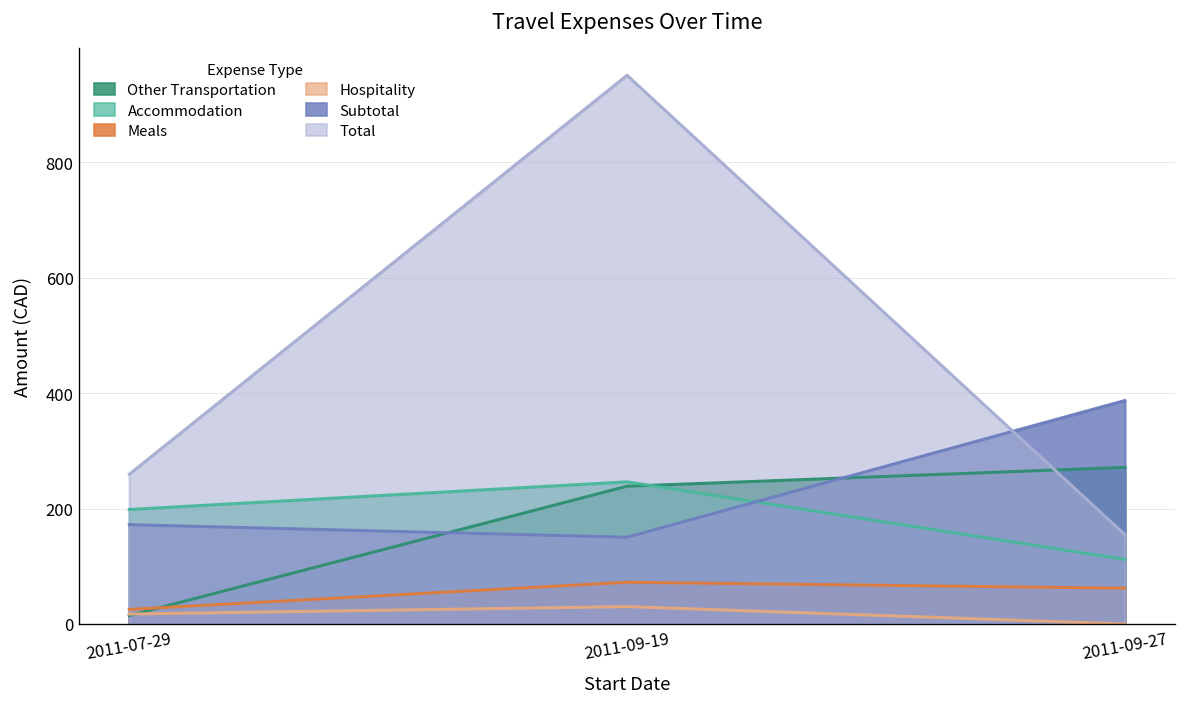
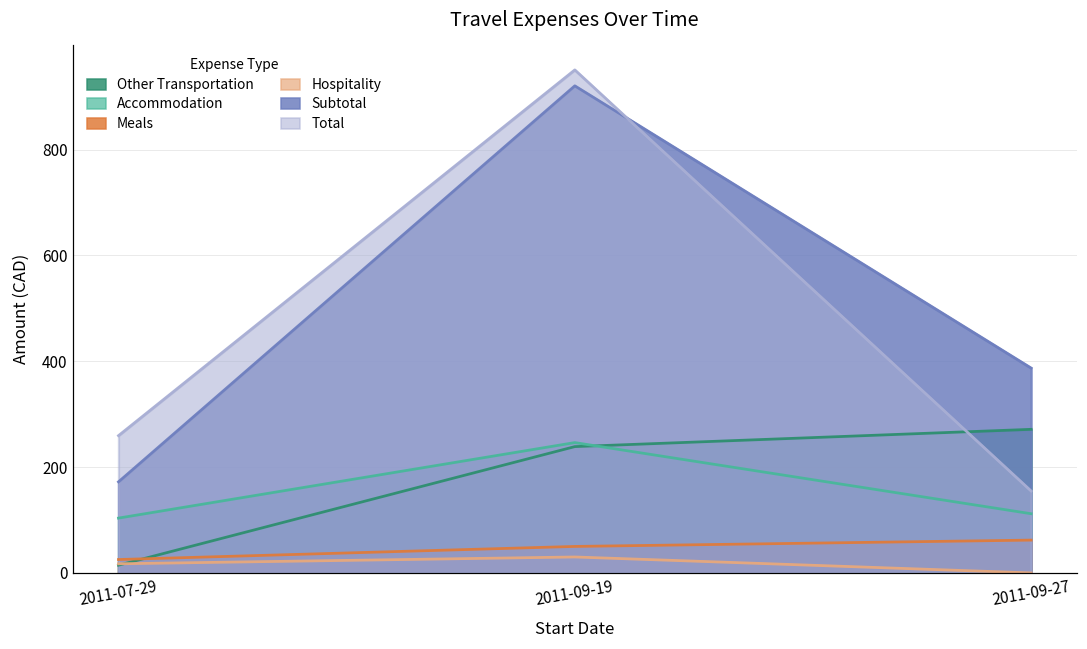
Accommodation, 2011-07-29: 200 -> 100
Meals, 2011-09-19: 70 -> 50
Subtotal, 2011-09-19: 150 -> 920
